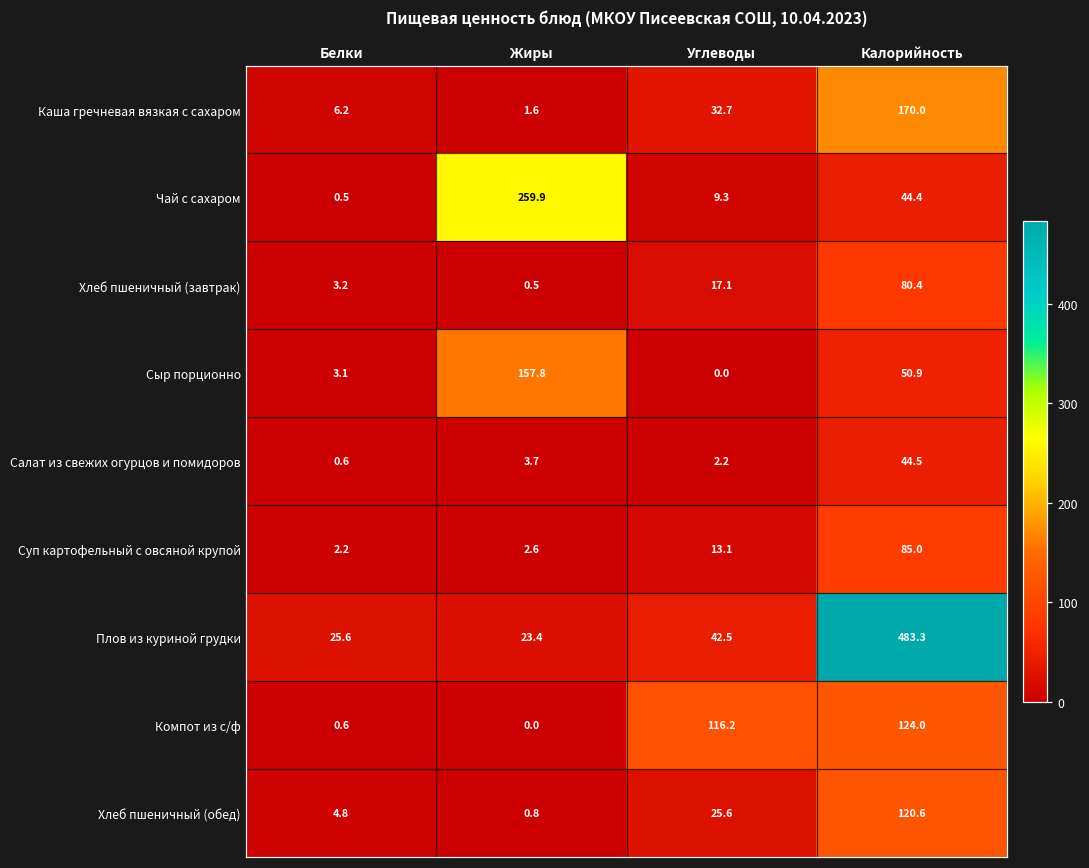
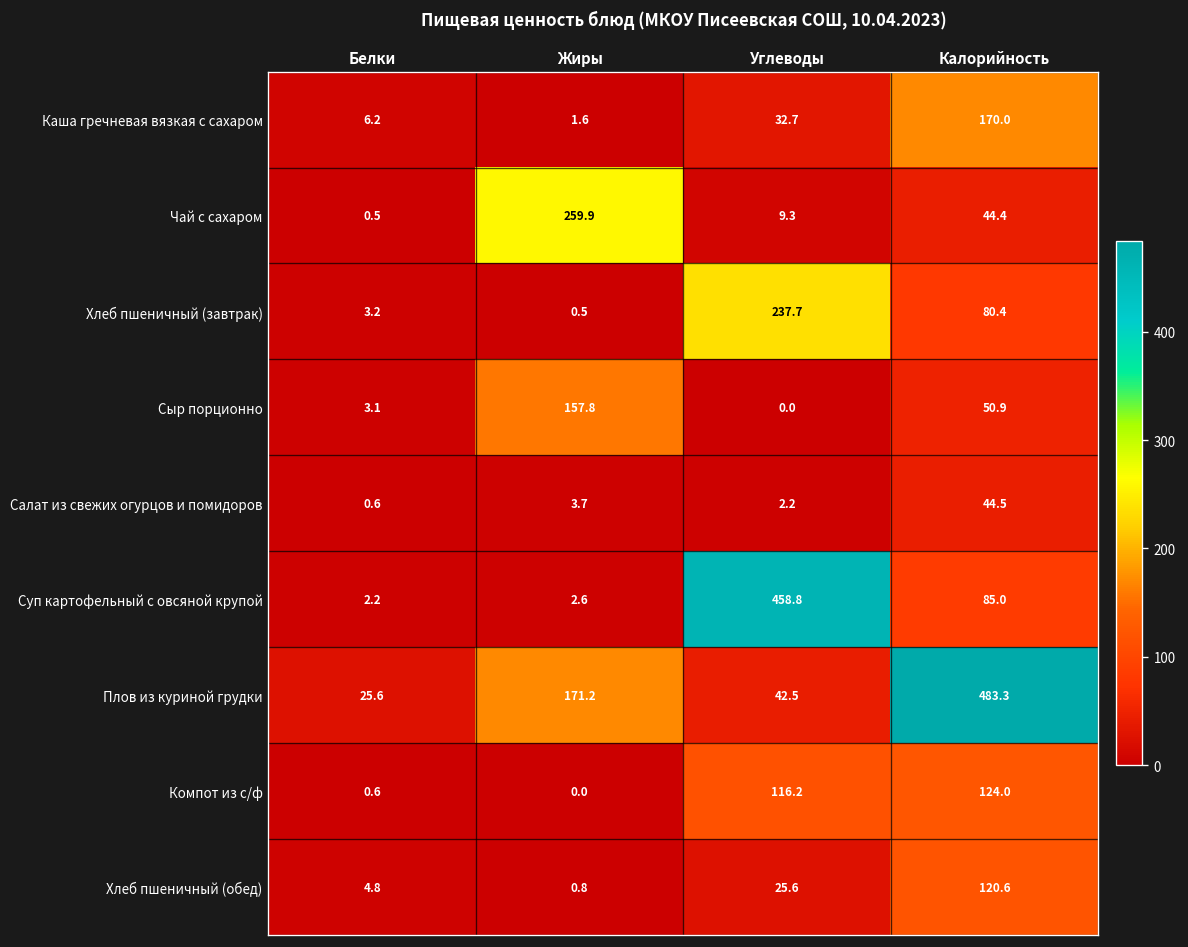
Хлеб пшеничный (завтрак), Углеводы: 17.1 -> 237.7
Суп картофельный с овсяной крупой, Углеводы: 13.1 -> 458.8
Плов из куриной грудки, Жиры: 23.4 -> 171.2
